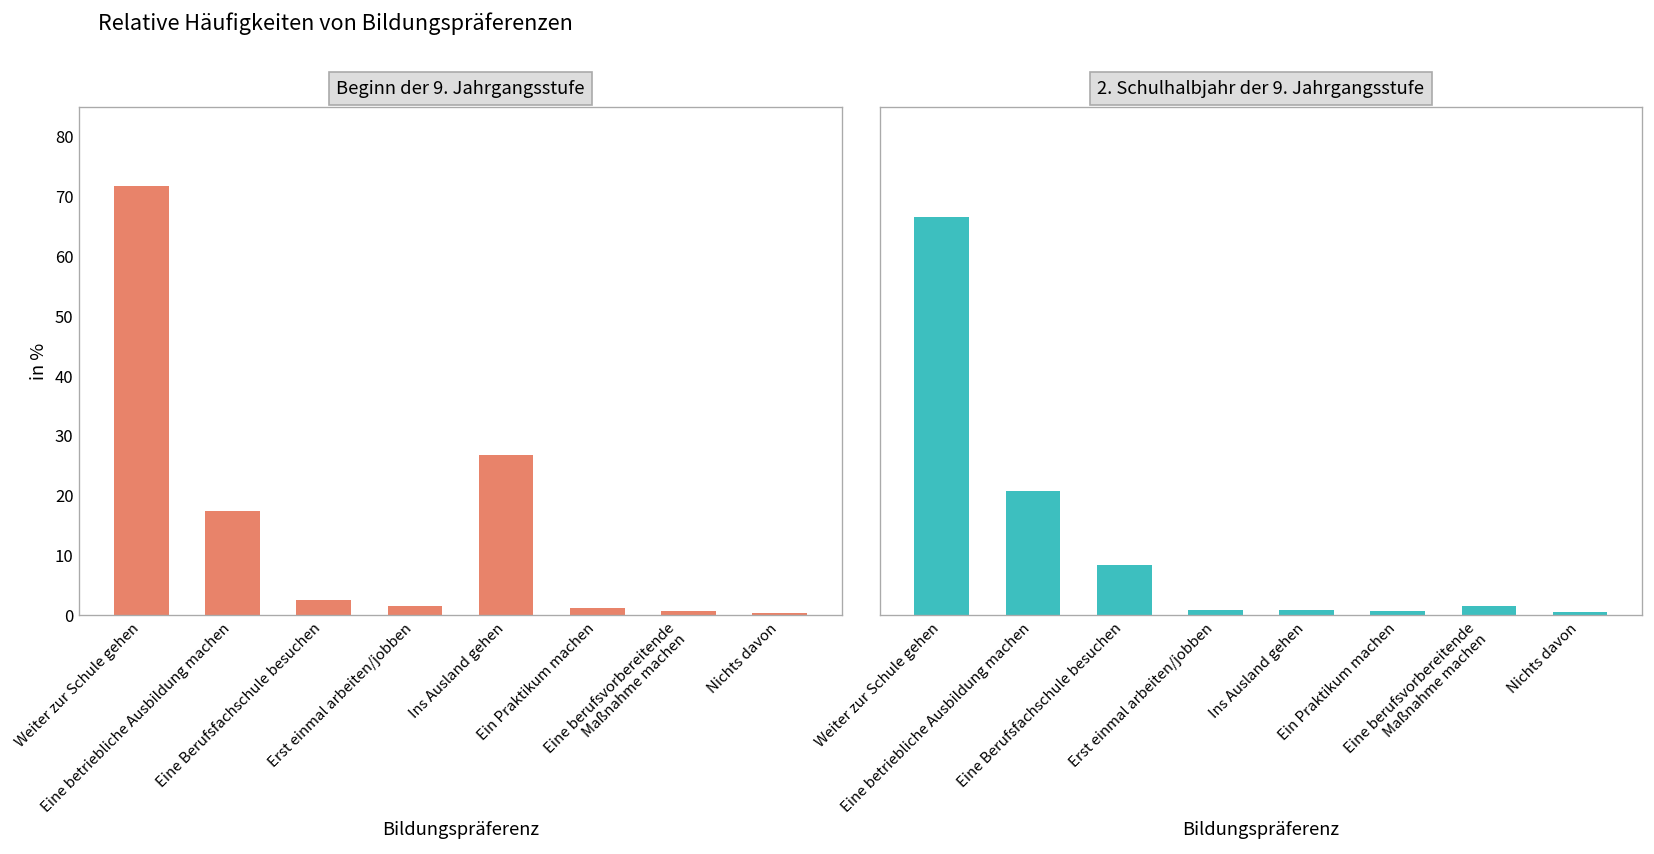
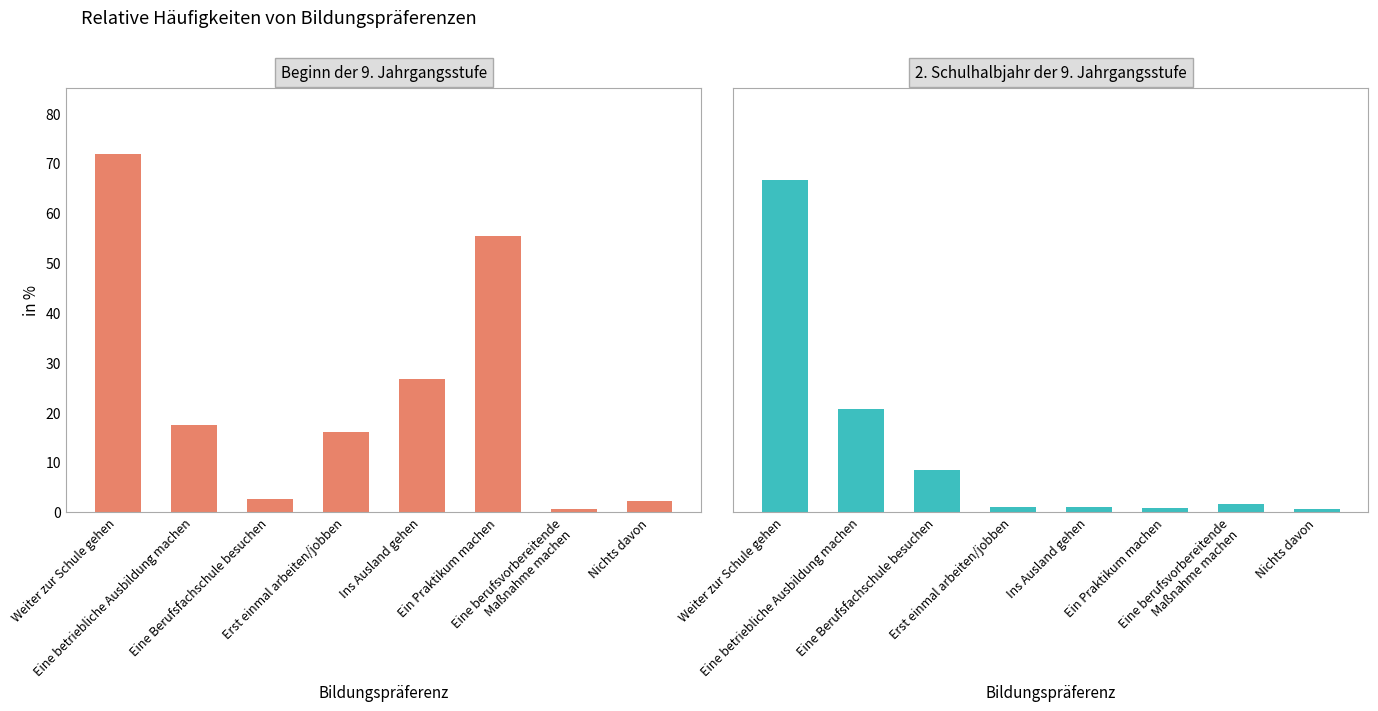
Beginn der 9. Jahrgangsstufe, Erst einmal arbeiten/jobben: 2 -> 16
Beginn der 9. Jahrgangsstufe, Ein Praktikum machen: 1 -> 55
Beginn der 9. Jahrgangsstufe, Nichts davon: 0 -> 2
